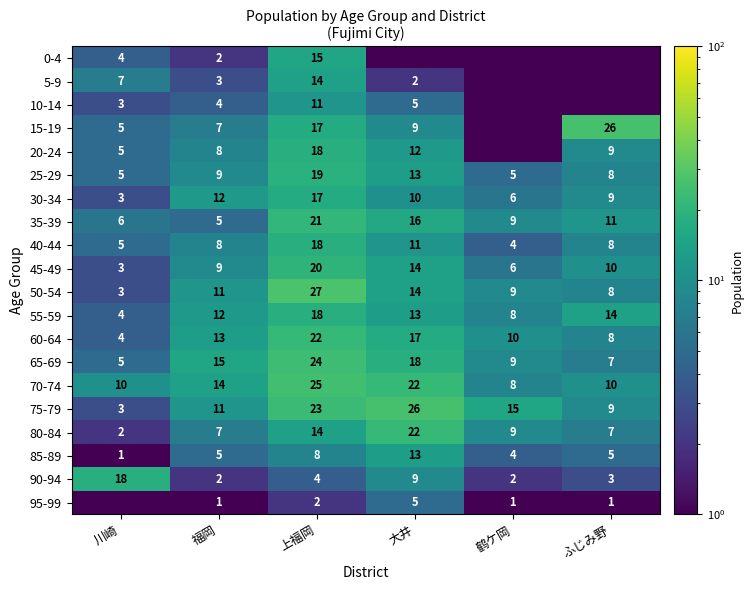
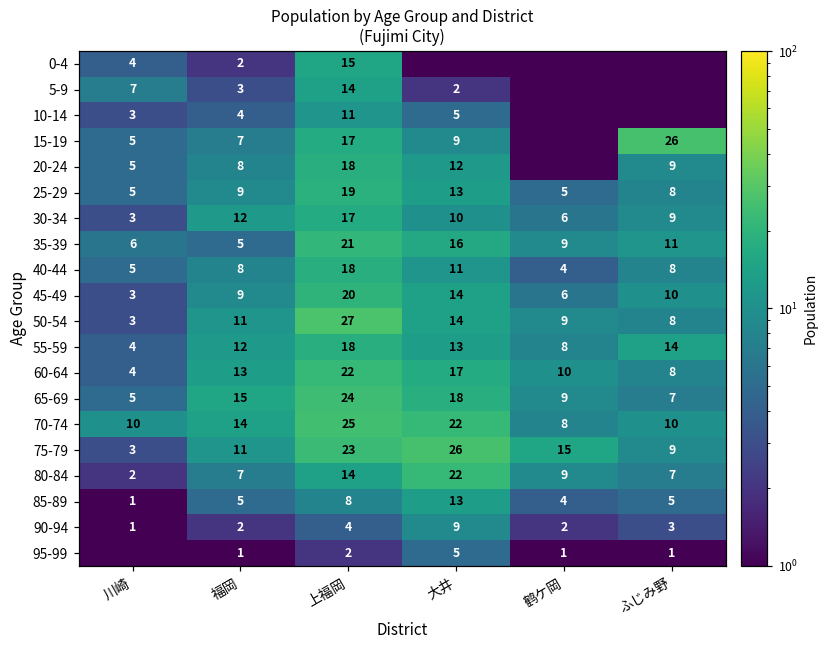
90-94, 川崎: 18 -> 1
